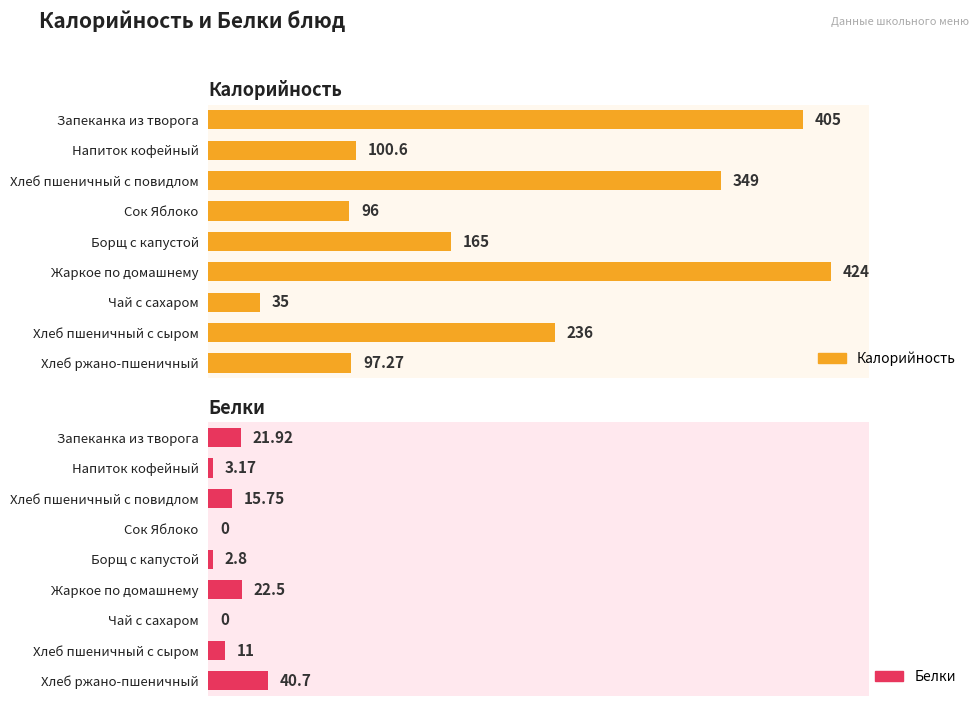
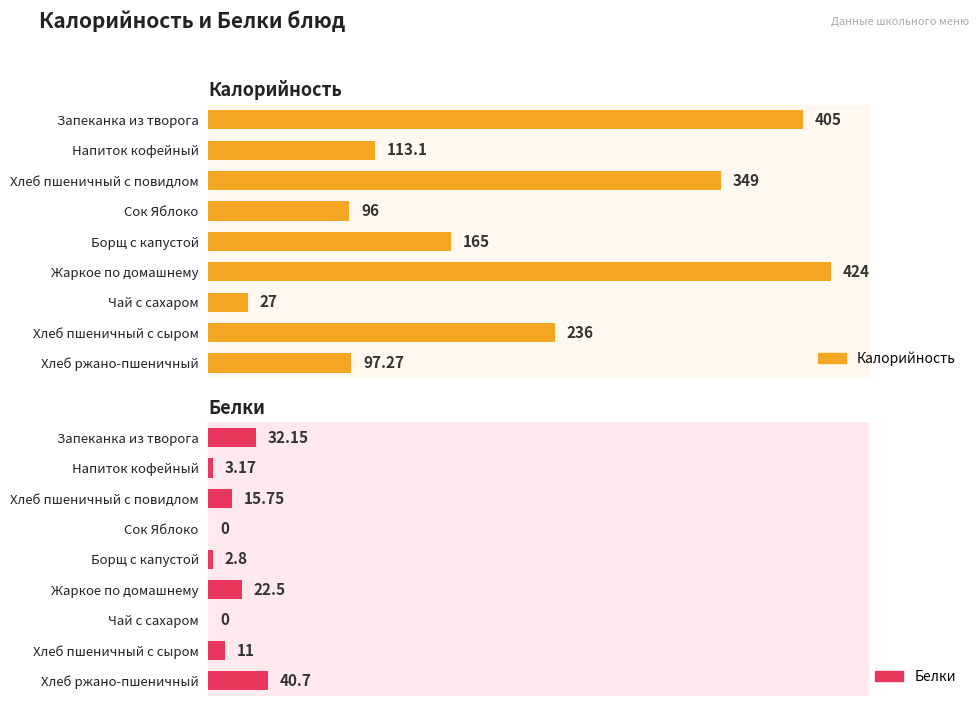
Калорийность, Калорийность, Напиток кофейный: 100.6 -> 113.1
Калорийность, Калорийность, Чай с сахаром: 35 -> 27
Белки, Белки, Запеканка из творога: 21.92 -> 32.15
